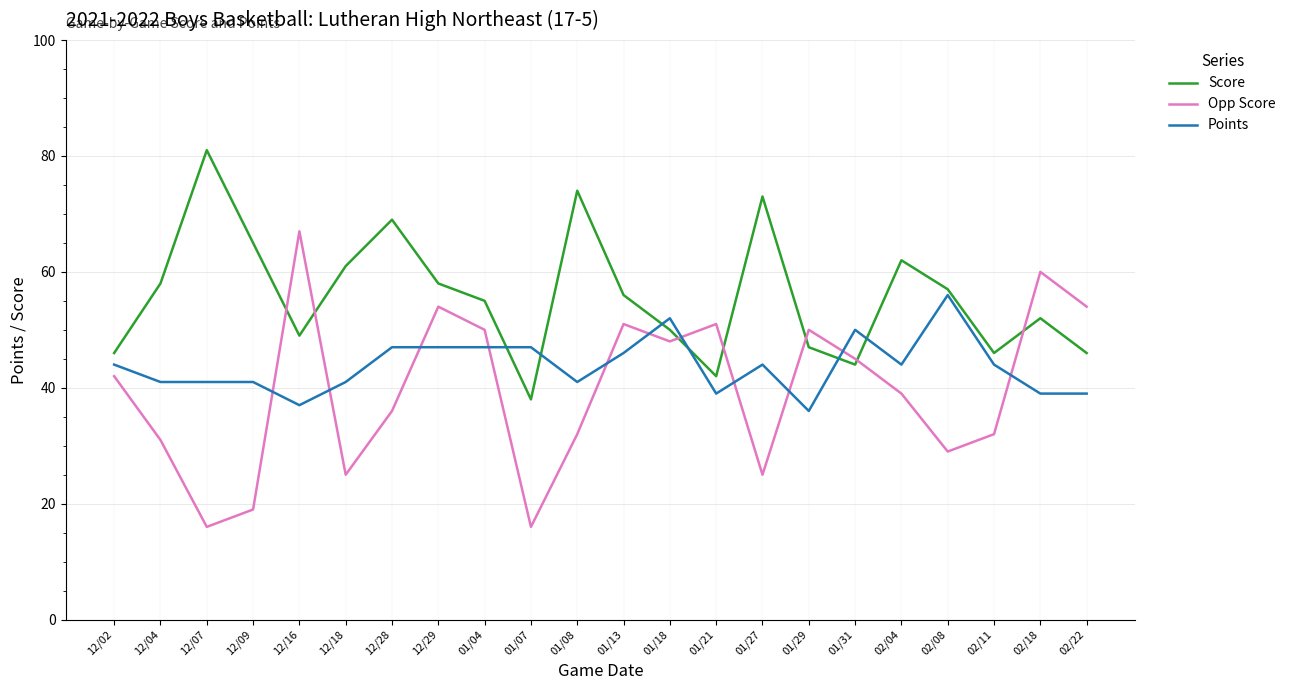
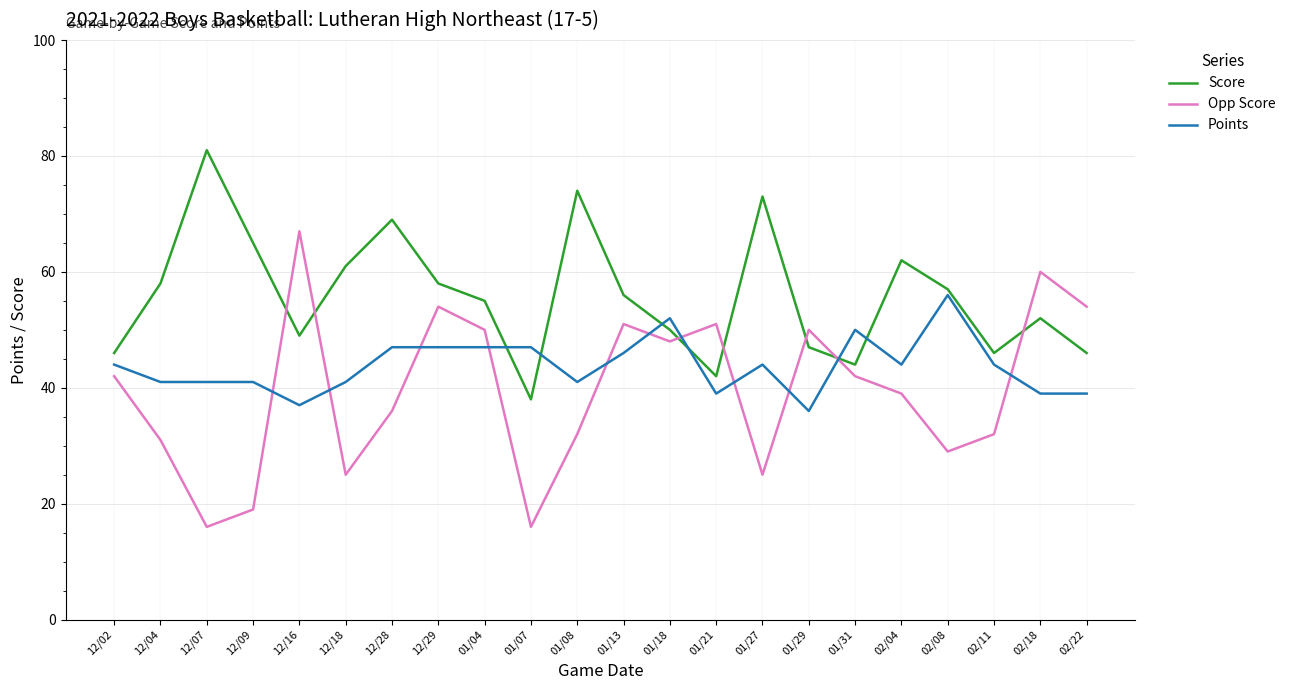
Opp Score, 01/31: 45 -> 42
